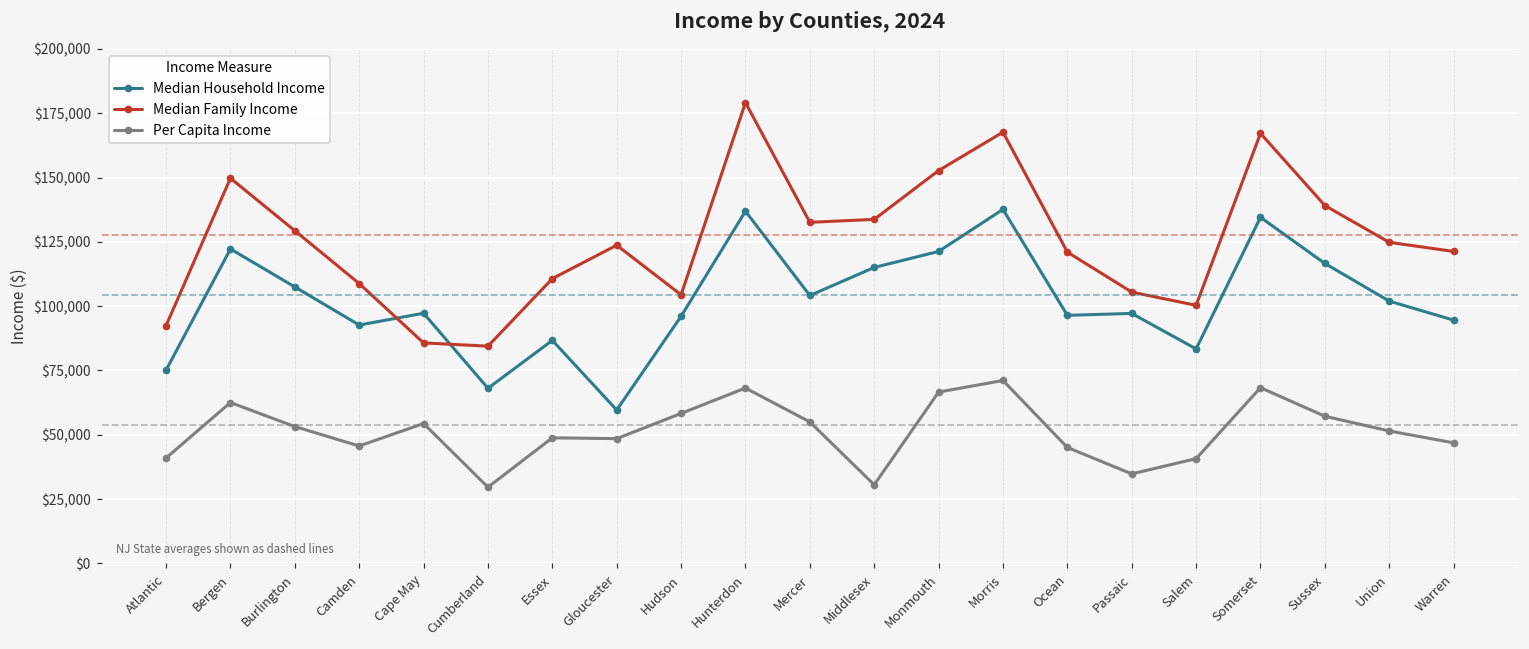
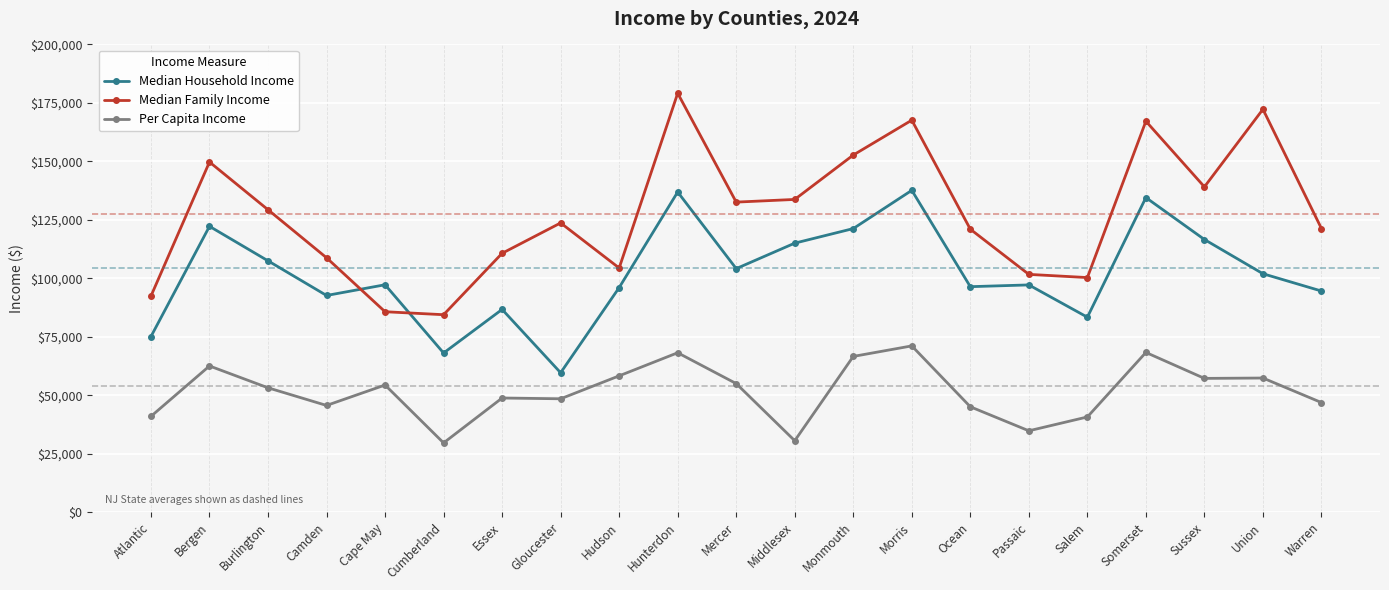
Median Family Income, Passaic: $105,000 -> $102,000
Median Family Income, Union: $125,000 -> $172,000
Per Capita Income, Union: $51,000 -> $57,000
